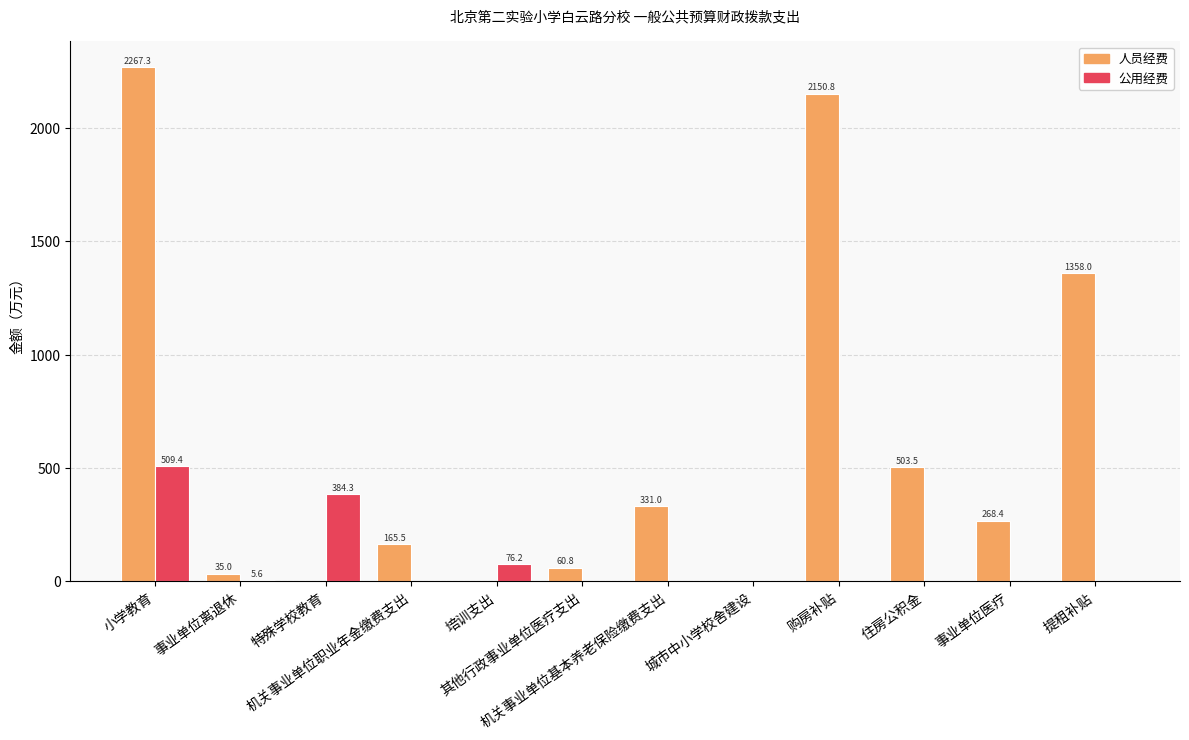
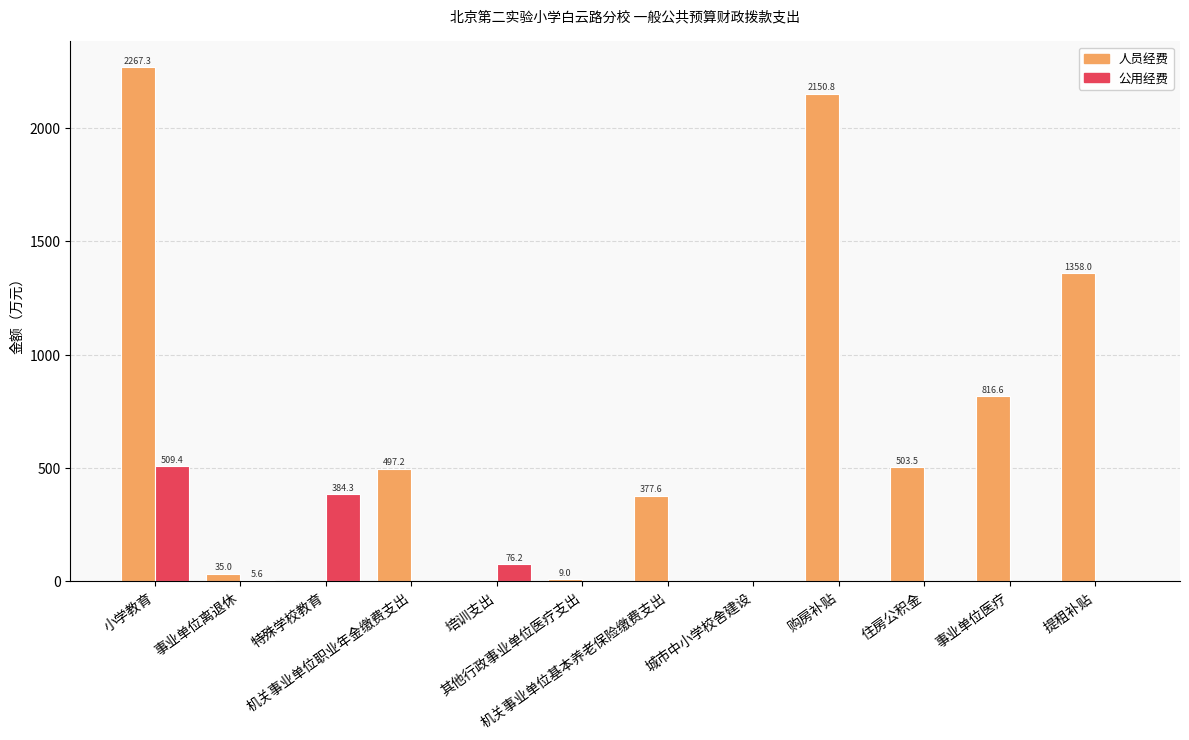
人员经费, 机关事业单位职业年金缴费支出: 165.5 -> 497.2
人员经费, 其他行政事业单位医疗支出: 60.8 -> 9.0
人员经费, 机关事业单位基本养老保险缴费支出: 331.0 -> 377.6
人员经费, 事业单位医疗: 268.4 -> 816.6
